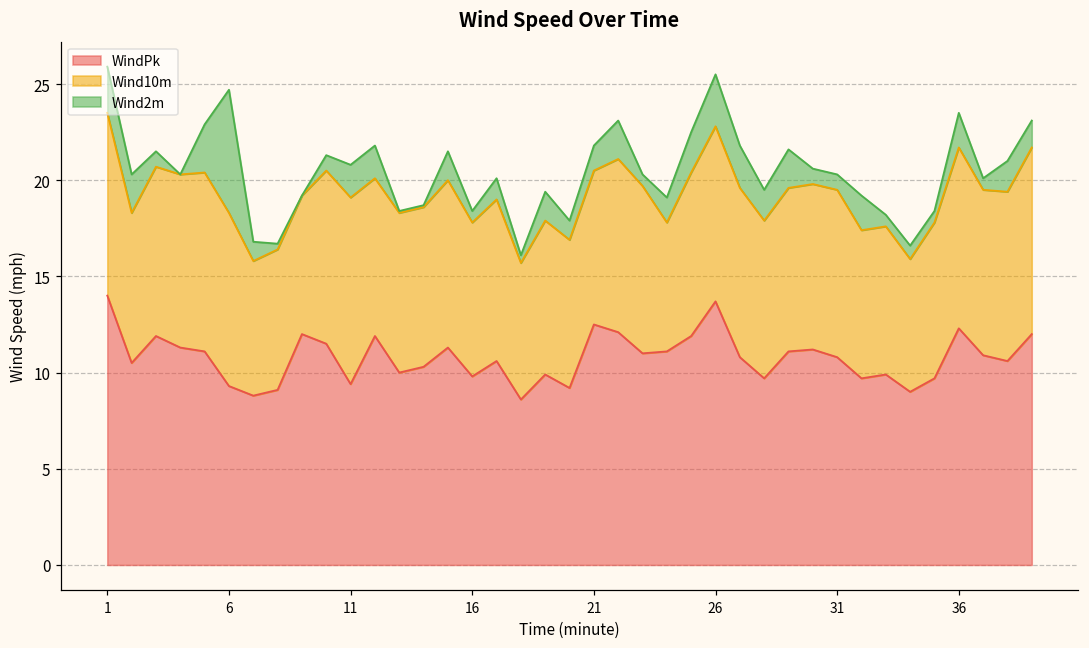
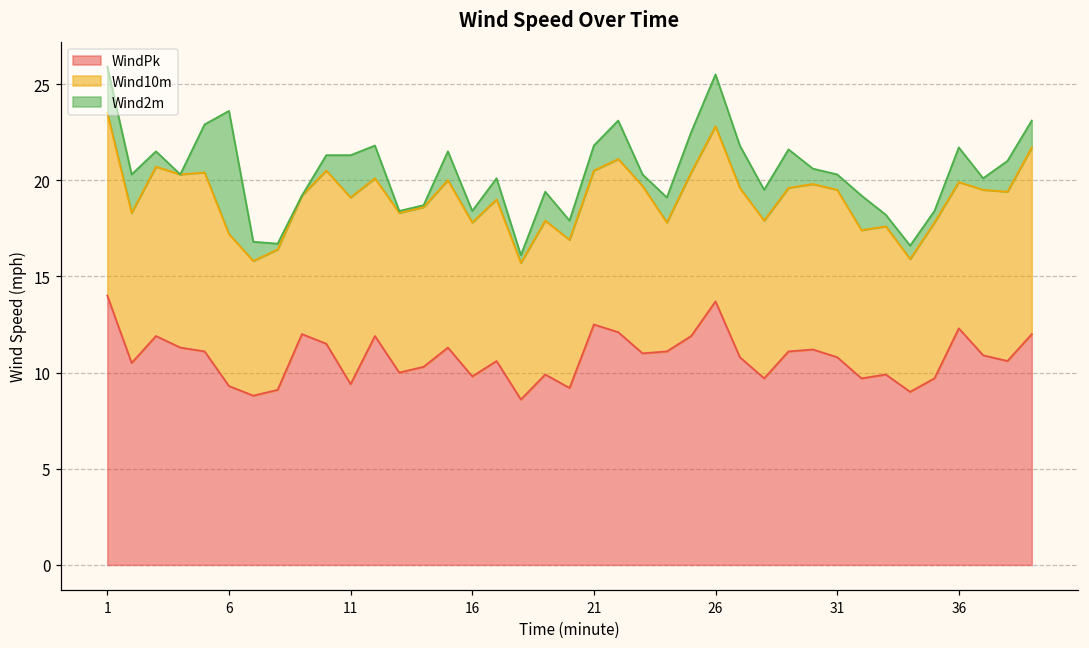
Wind10m, 6: 9.0 -> 7.9
Wind2m, 11: 1.7 -> 2.2
Wind10m, 36: 9.4 -> 7.6
